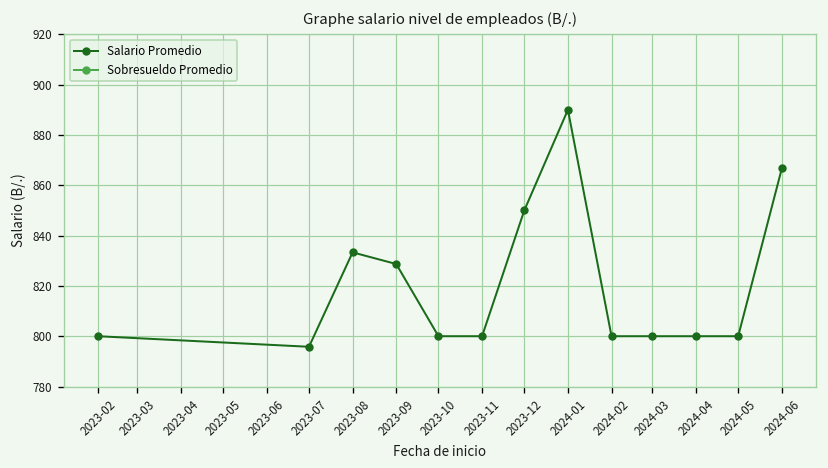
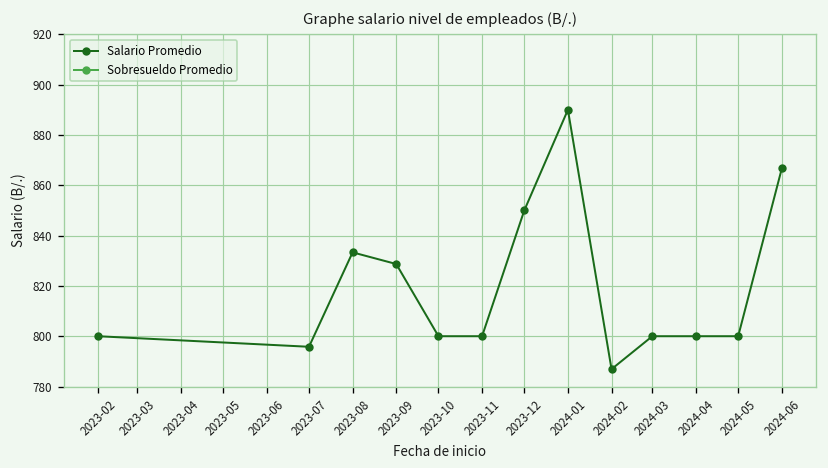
Salario Promedio, 2024-02: 800 -> 787
